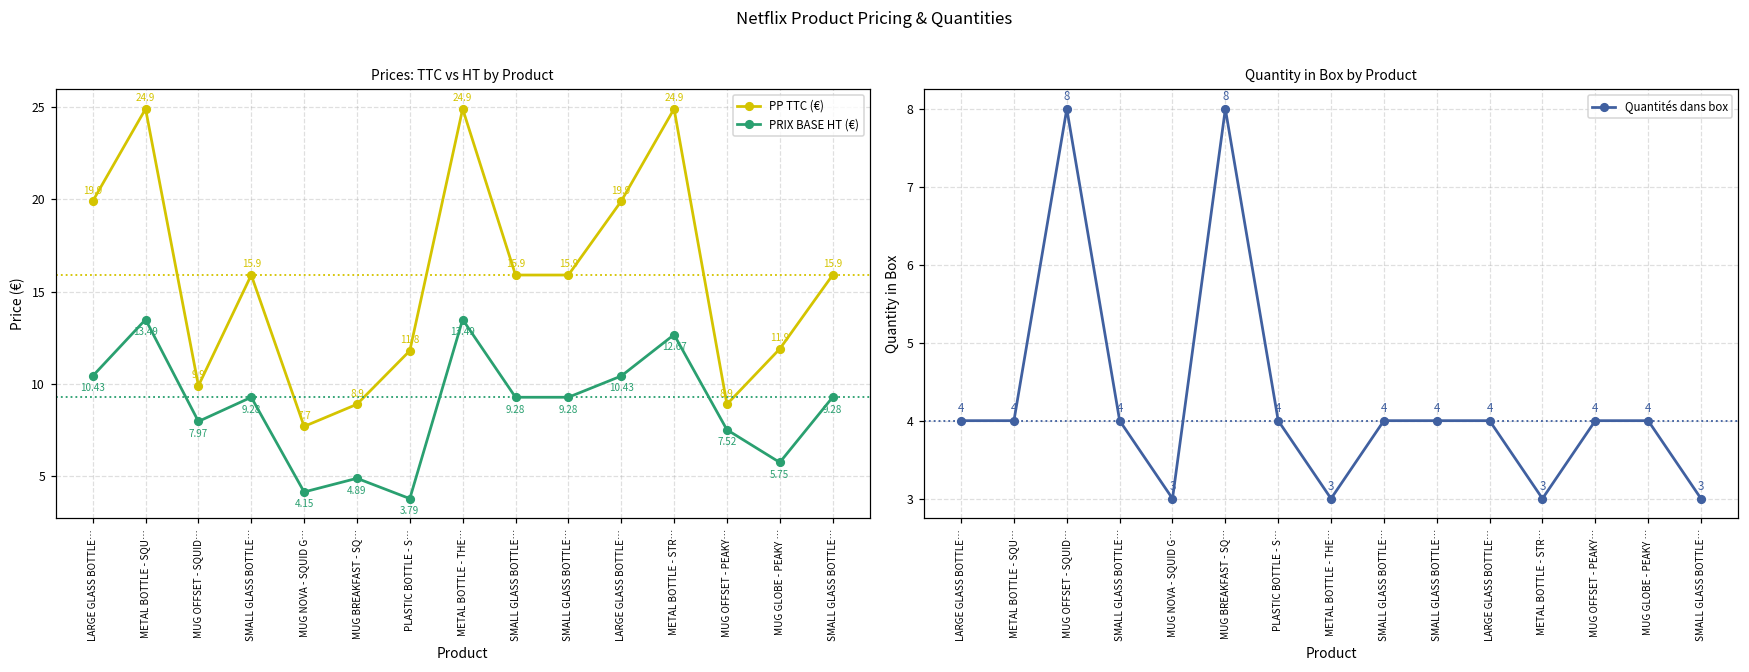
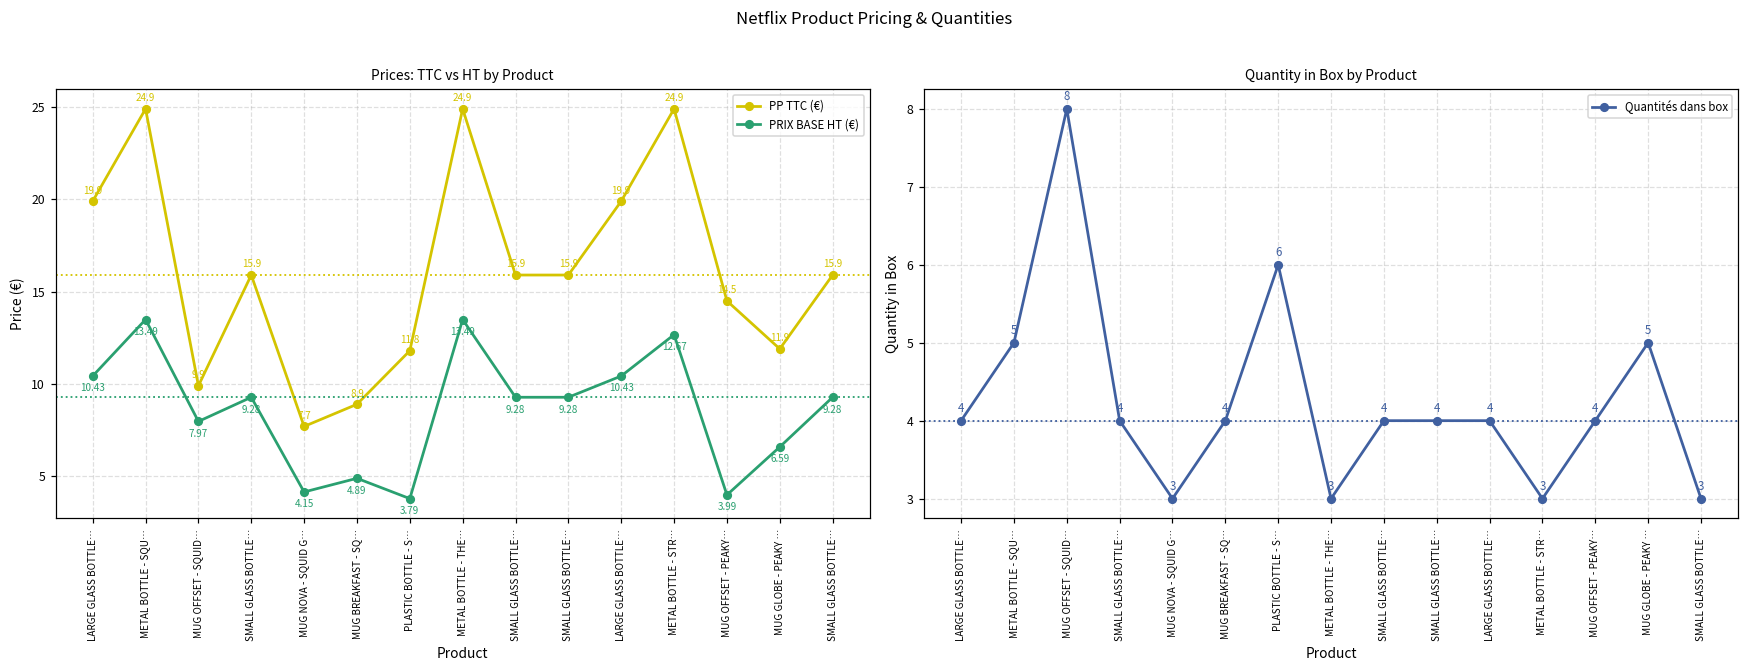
Prices: TTC vs HT by Product, PP TTC (€), MUG OFFSET - PEAKY…: 8.9 -> 14.5
Prices: TTC vs HT by Product, PRIX BASE HT (€), MUG OFFSET - PEAKY…: 7.52 -> 3.99
Prices: TTC vs HT by Product, PRIX BASE HT (€), MUG GLOBE - PEAKY …: 5.75 -> 6.59
Quantity in Box by Product, METAL BOTTLE - SQU…: 4 -> 5
Quantity in Box by Product, MUG BREAKFAST - SQ…: 8 -> 4
Quantity in Box by Product, PLASTIC BOTTLE - S…: 4 -> 6
Quantity in Box by Product, MUG GLOBE - PEAKY …: 4 -> 5
